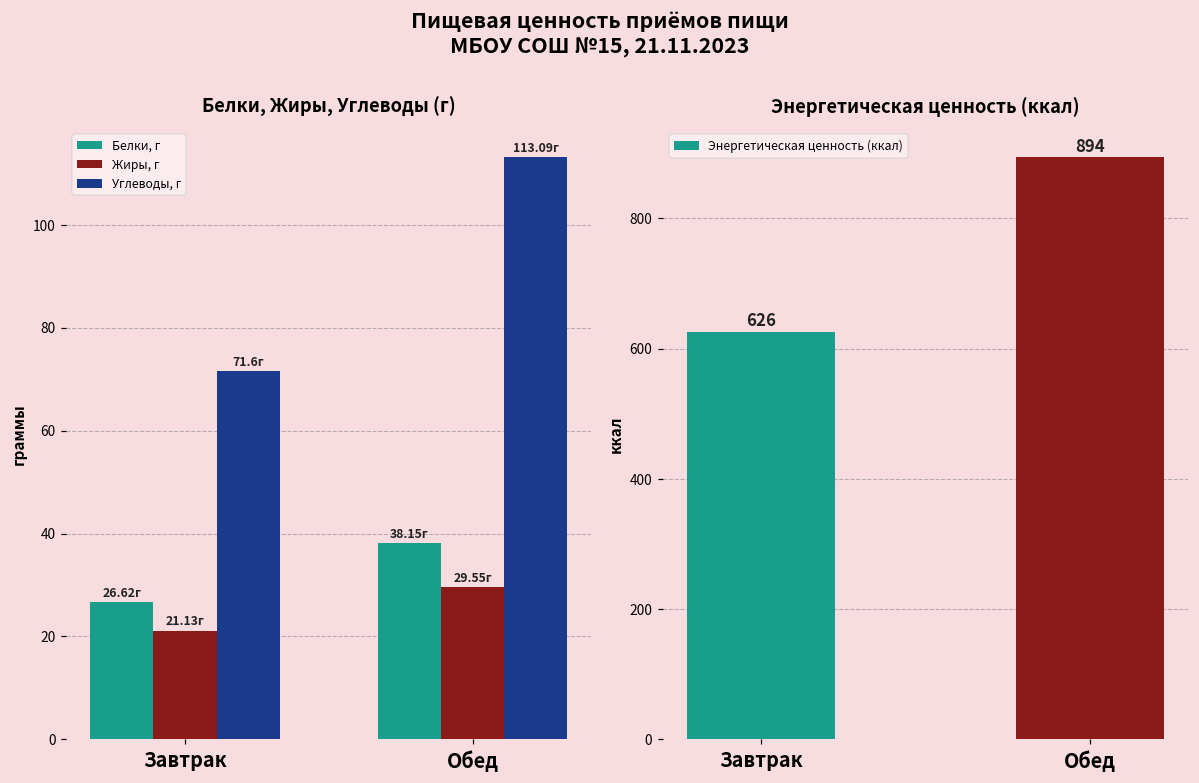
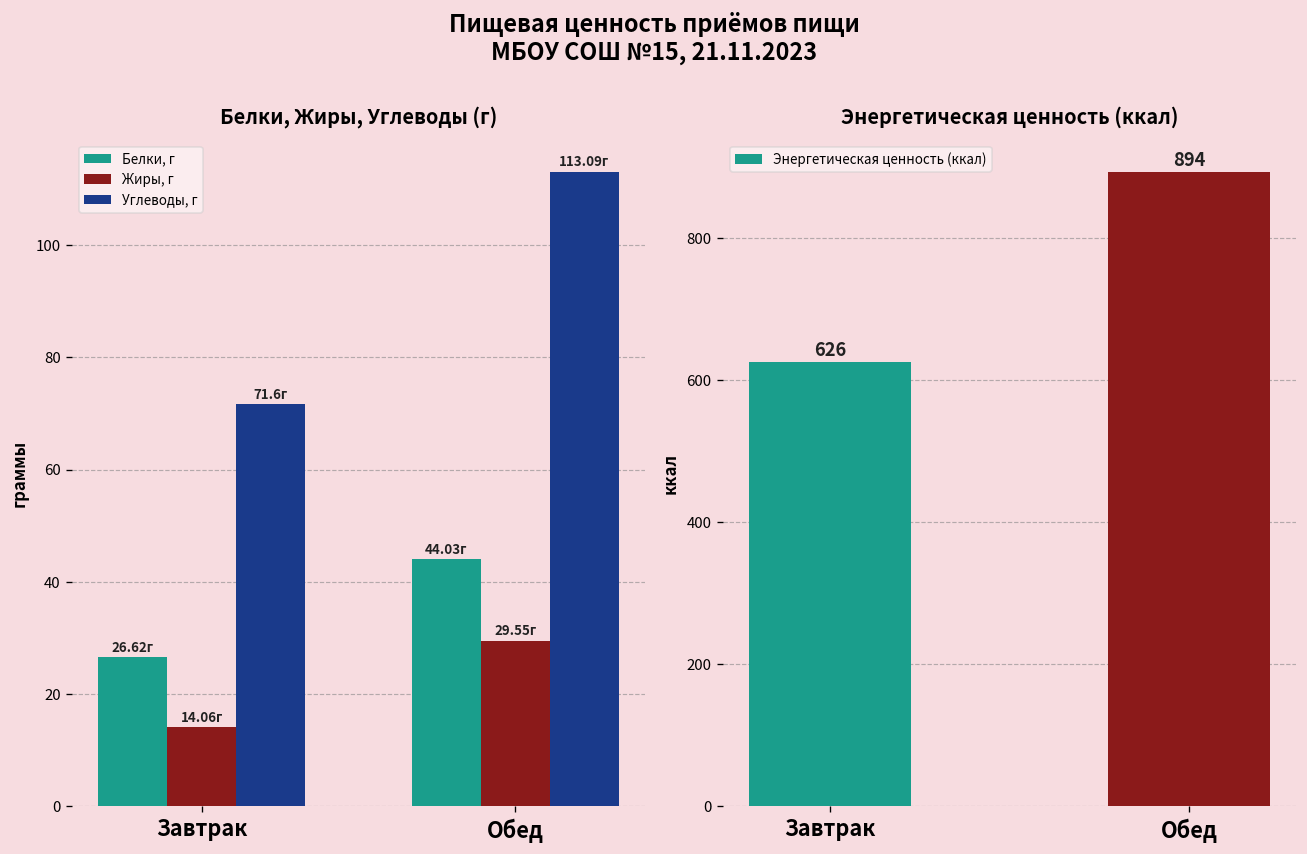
Белки, Жиры, Углеводы (г), Жиры, г, Завтрак: 21.13г -> 14.06г
Белки, Жиры, Углеводы (г), Белки, г, Обед: 38.15г -> 44.03г
